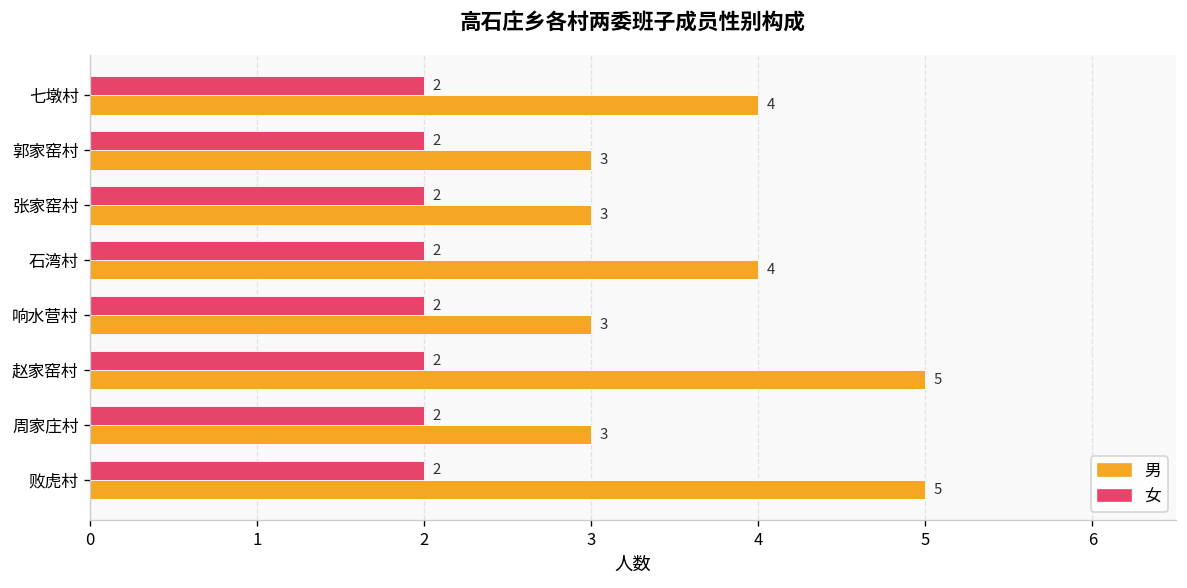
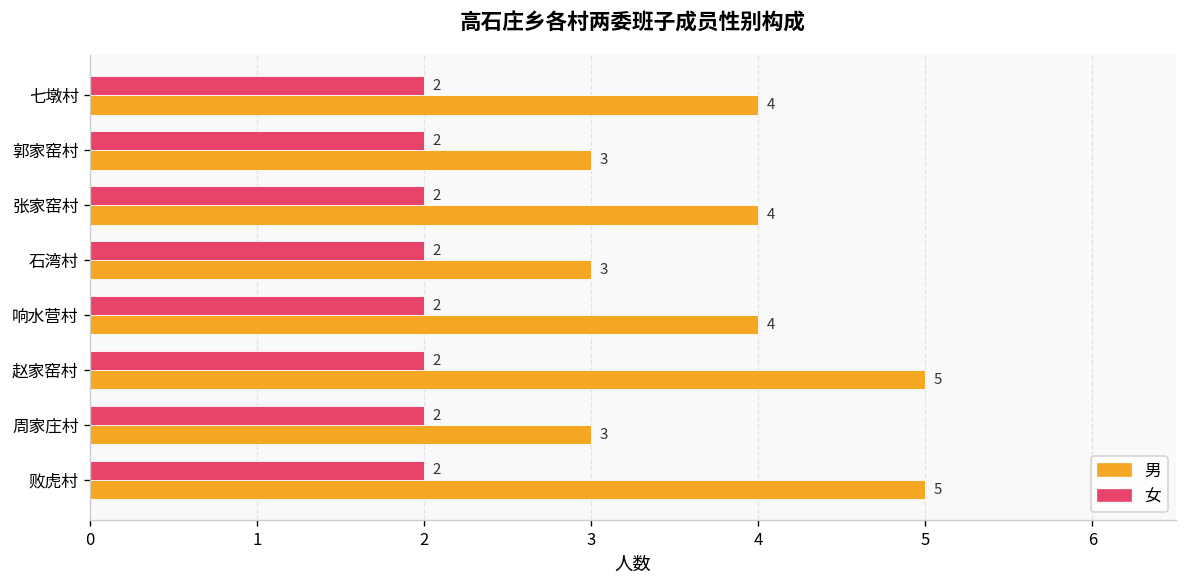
男, 张家窑村: 3 -> 4
男, 石湾村: 4 -> 3
男, 响水营村: 3 -> 4
